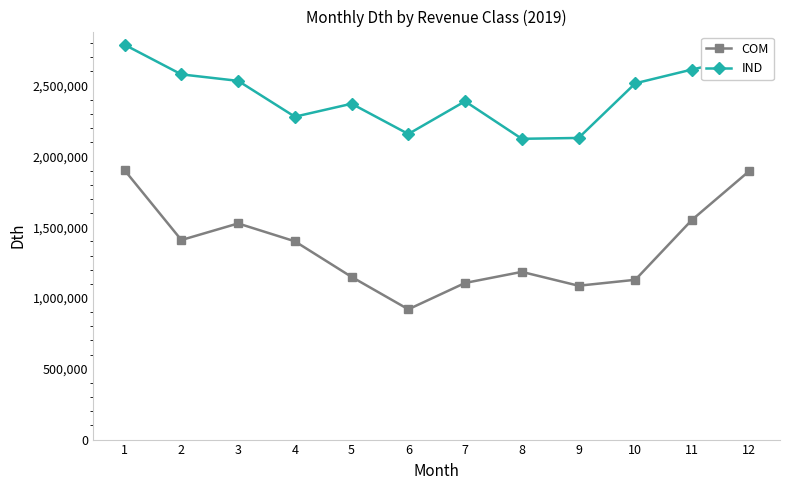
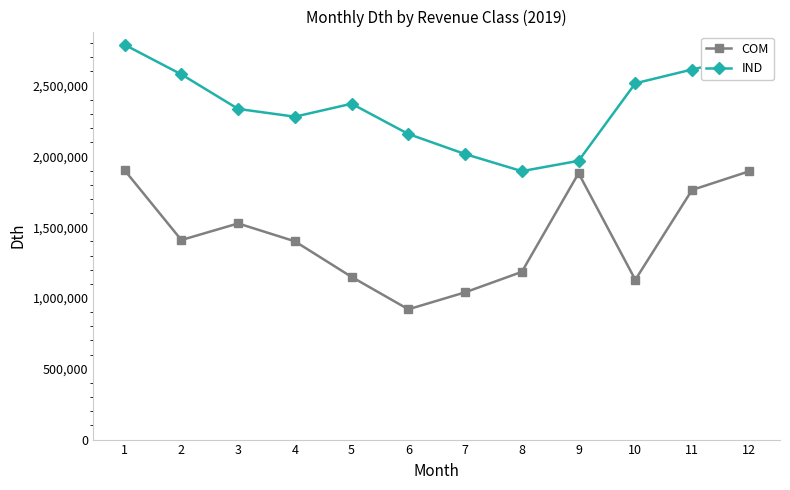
IND, 3: 2,530,000 -> 2,340,000
COM, 7: 1,110,000 -> 1,040,000
IND, 7: 2,390,000 -> 2,020,000
IND, 8: 2,120,000 -> 1,900,000
COM, 9: 1,090,000 -> 1,880,000
IND, 9: 2,130,000 -> 1,970,000
COM, 11: 1,550,000 -> 1,760,000
